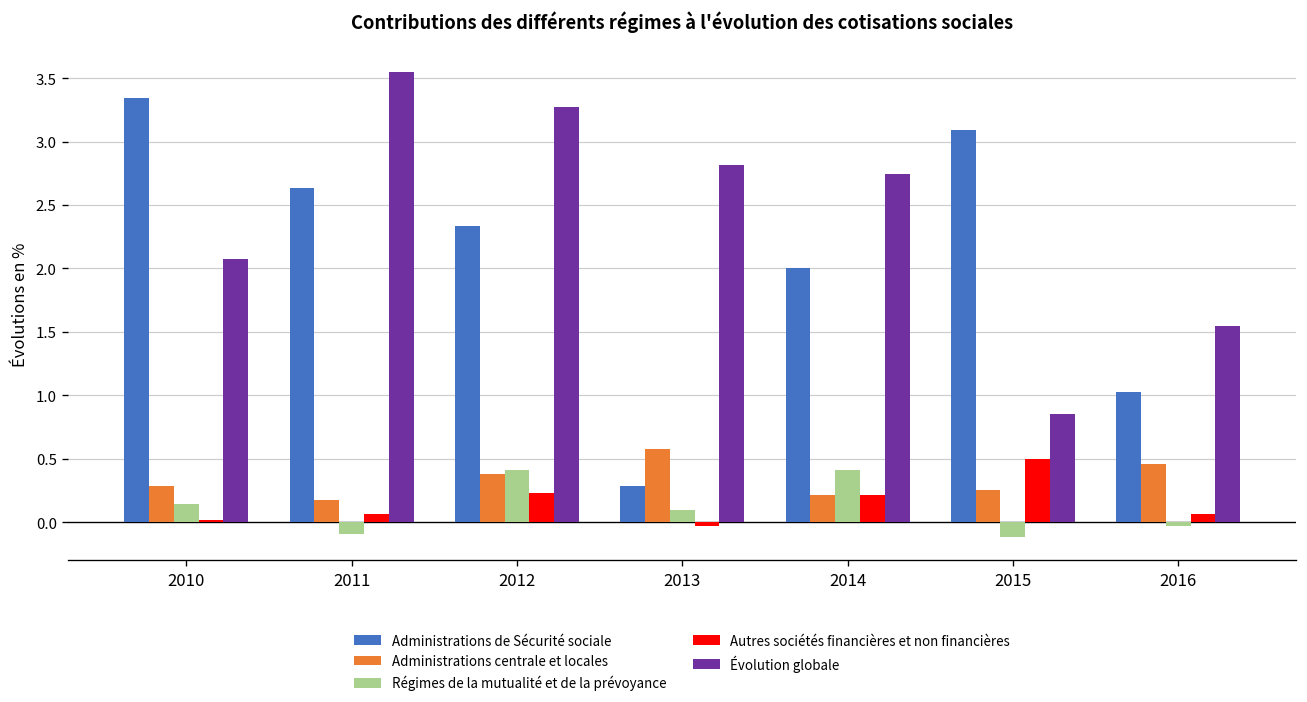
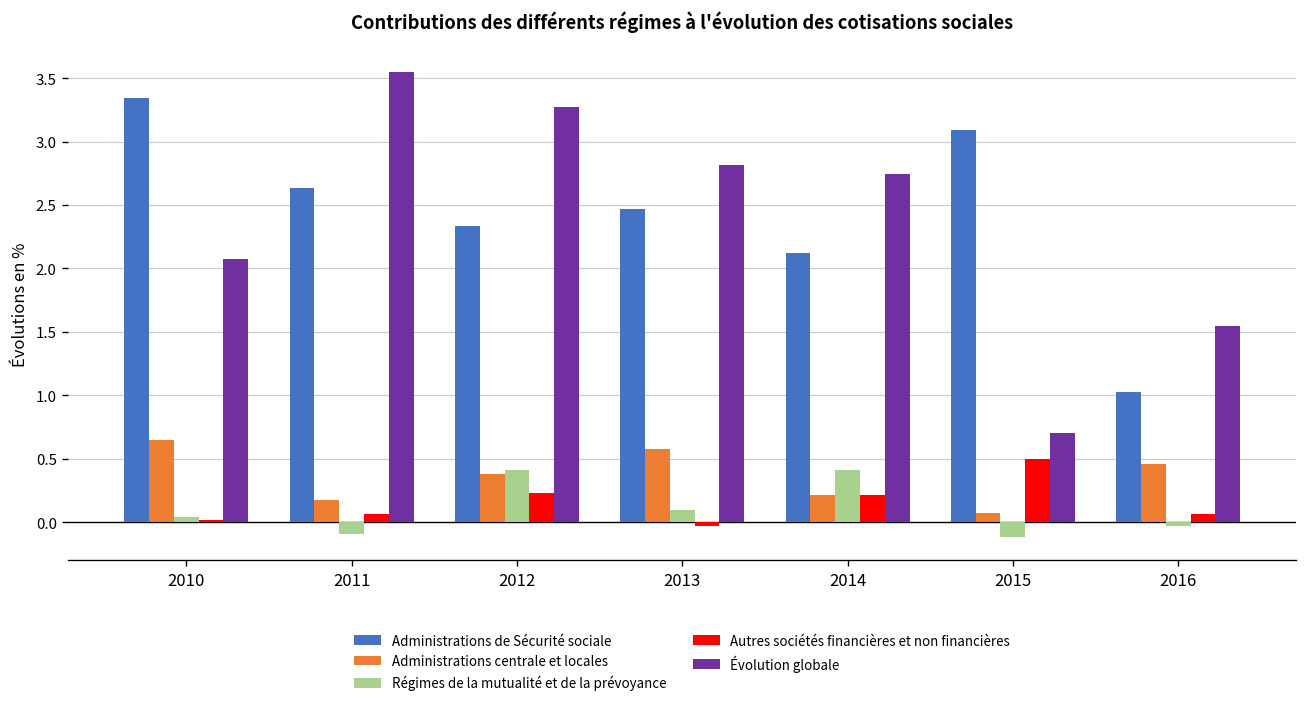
Administrations centrale et locales, 2010: 0.29 -> 0.64
Régimes de la mutualité et de la prévoyance, 2010: 0.14 -> 0.04
Administrations de Sécurité sociale, 2013: 0.28 -> 2.47
Administrations de Sécurité sociale, 2014: 2.00 -> 2.12
Administrations centrale et locales, 2015: 0.25 -> 0.07
Évolution globale, 2015: 0.85 -> 0.70
